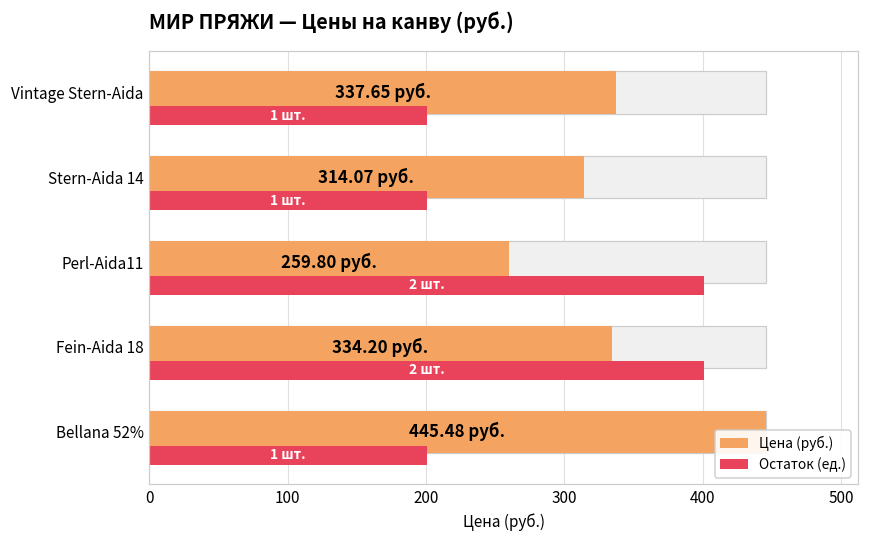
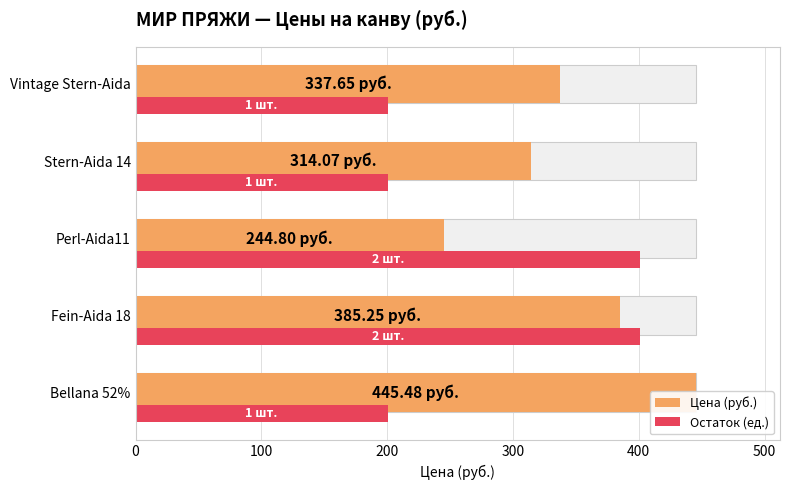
Цена (руб.), Perl-Aida11: 259.80 -> 244.80
Цена (руб.), Fein-Aida 18: 334.20 -> 385.25
